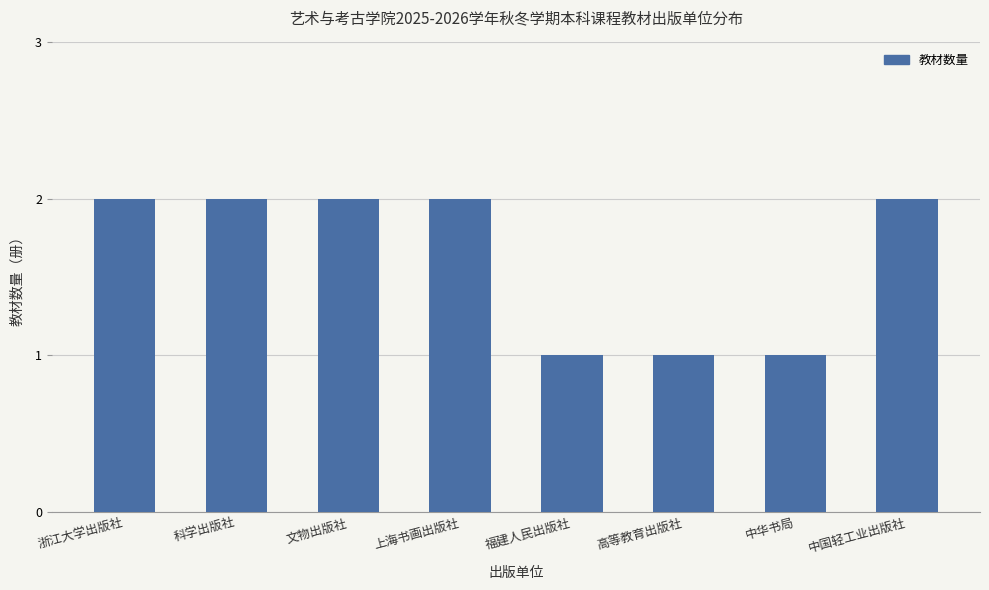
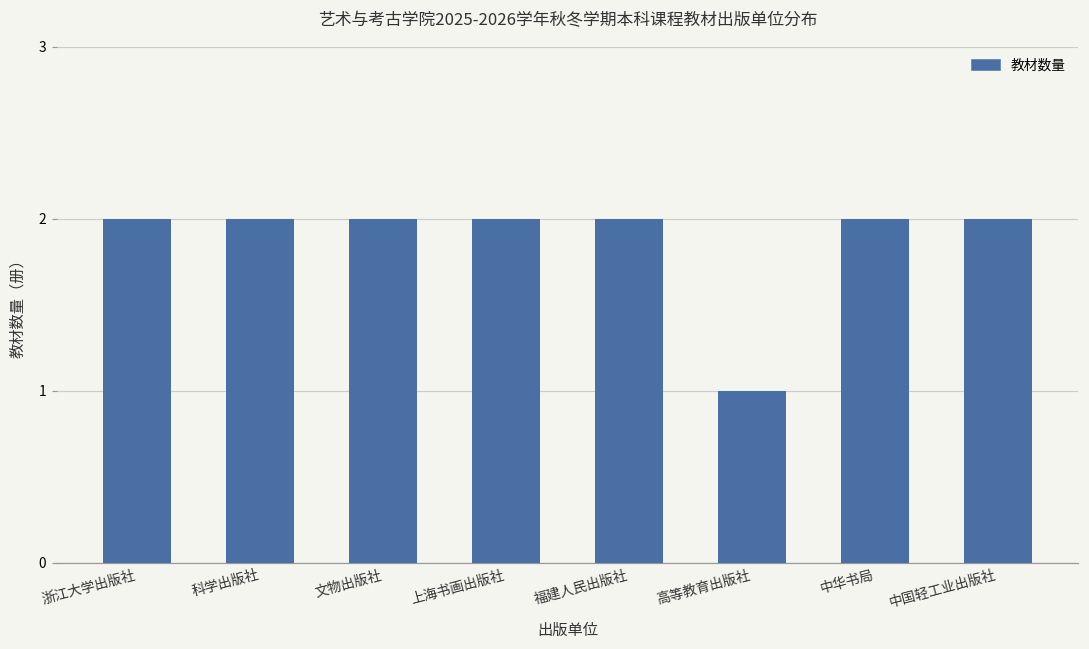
福建人民出版社: 1 -> 2
中华书局: 1 -> 2
